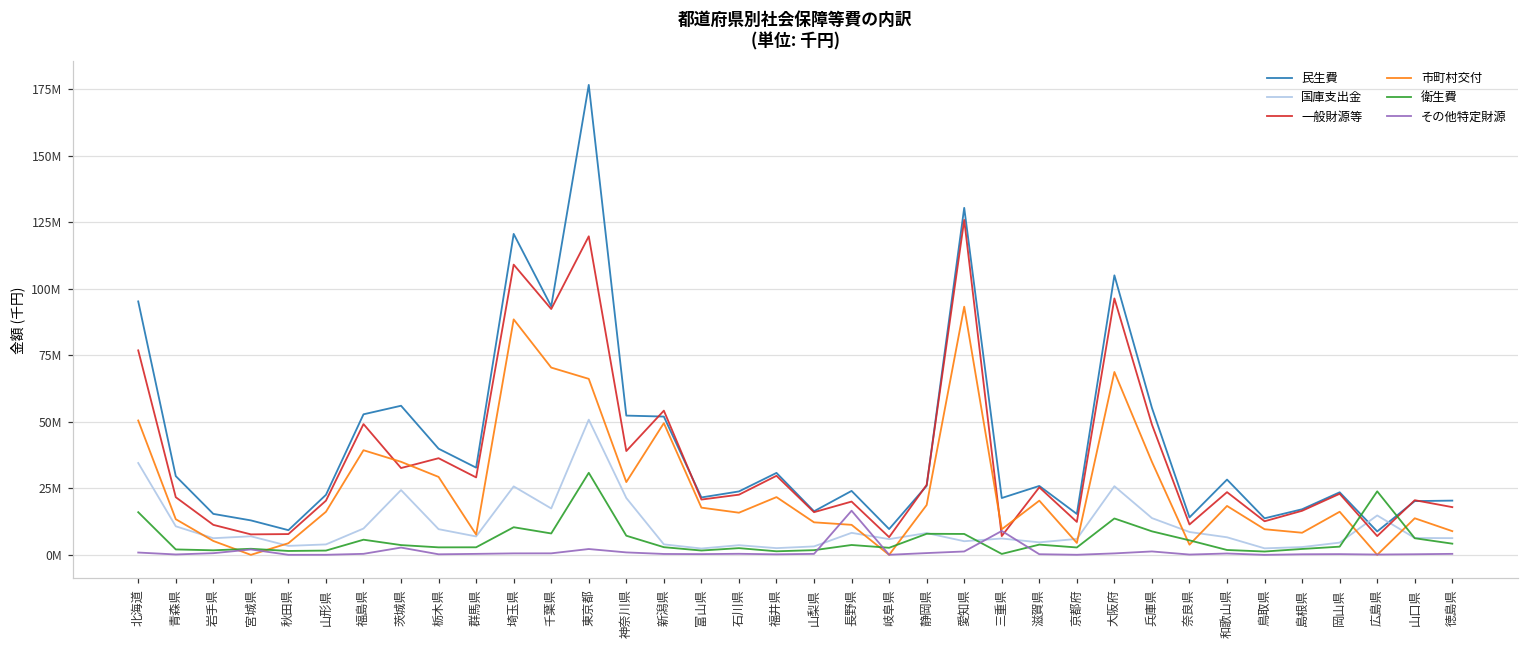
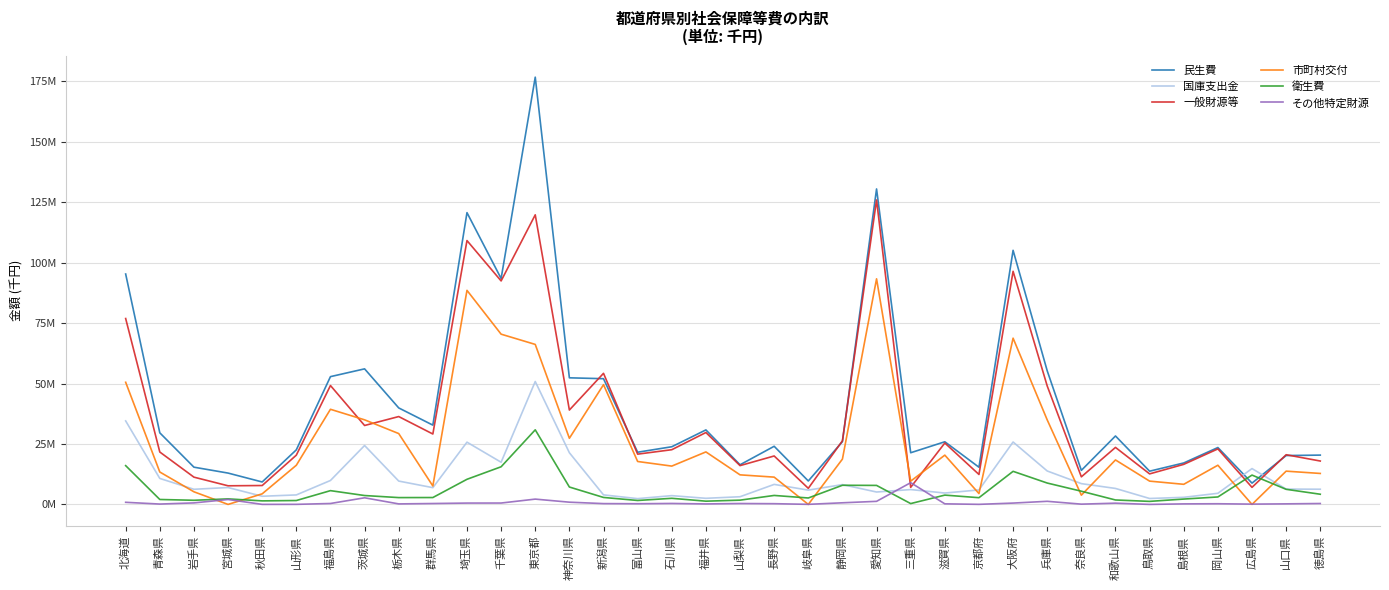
衛生費, 千葉県: 8000000 -> 16000000
その他特定財源, 長野県: 17000000 -> 0
衛生費, 広島県: 24000000 -> 12000000
市町村交付, 徳島県: 9000000 -> 13000000
